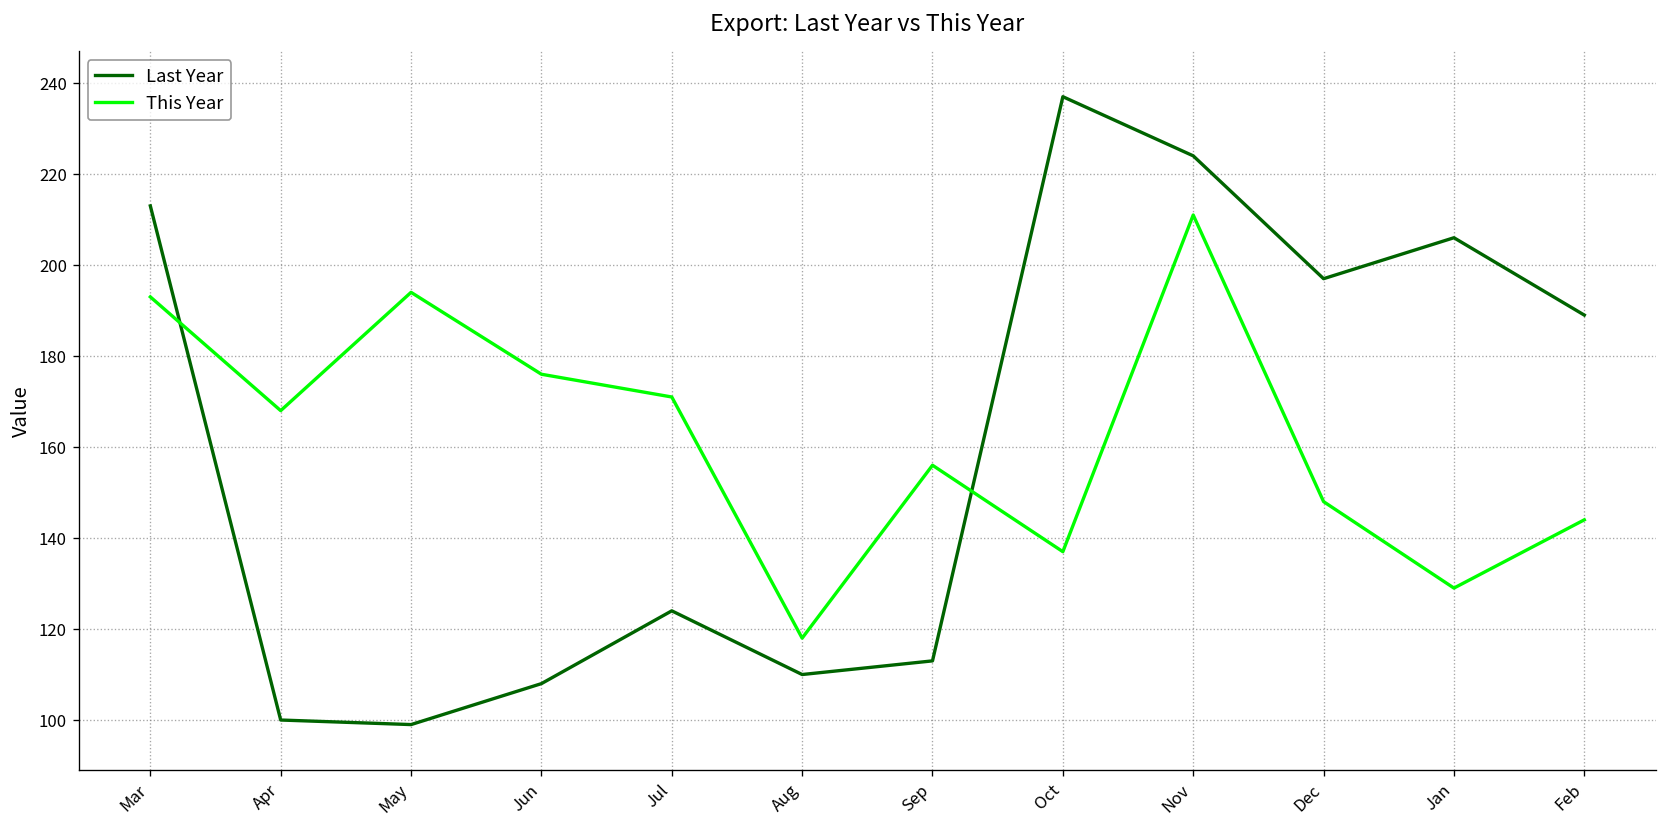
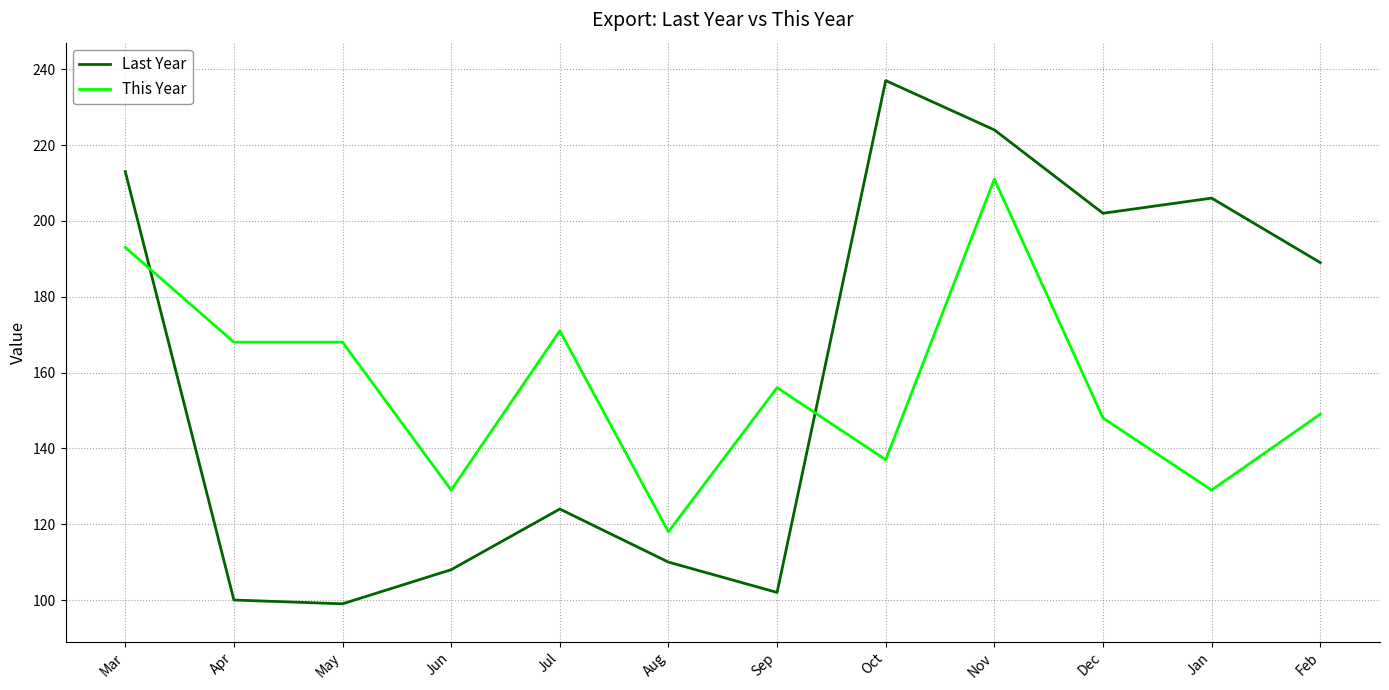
This Year, May: 194 -> 168
This Year, Jun: 176 -> 129
Last Year, Sep: 113 -> 102
Last Year, Dec: 197 -> 202
This Year, Feb: 144 -> 149
